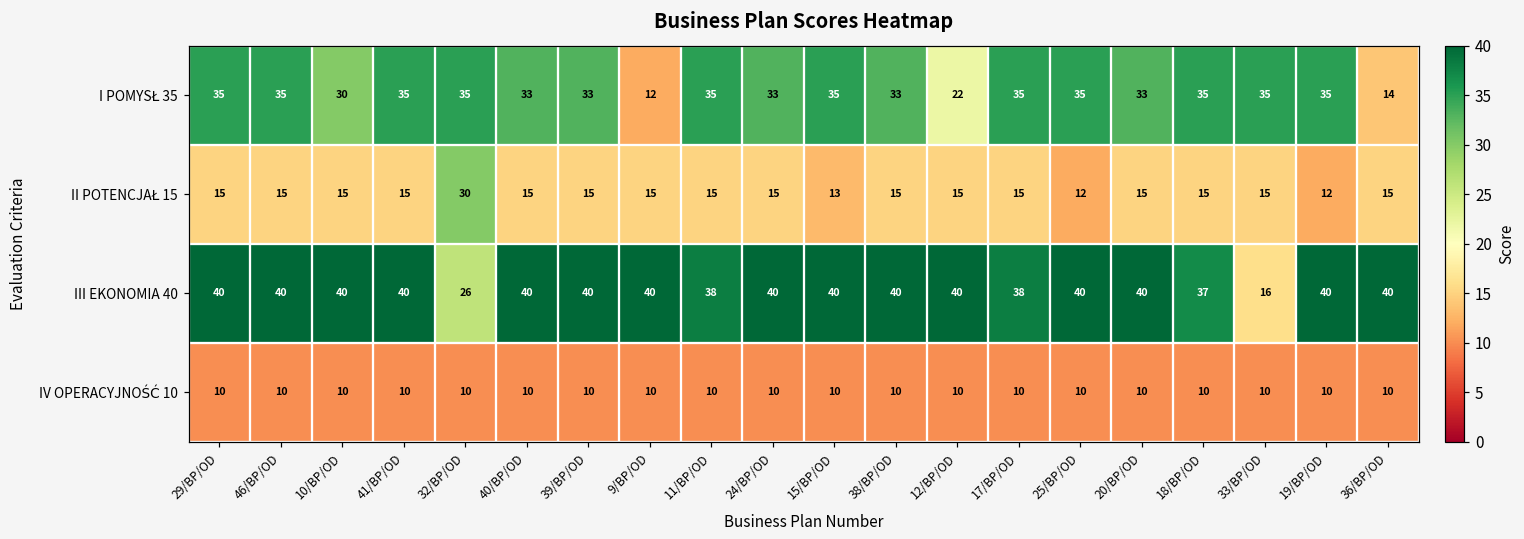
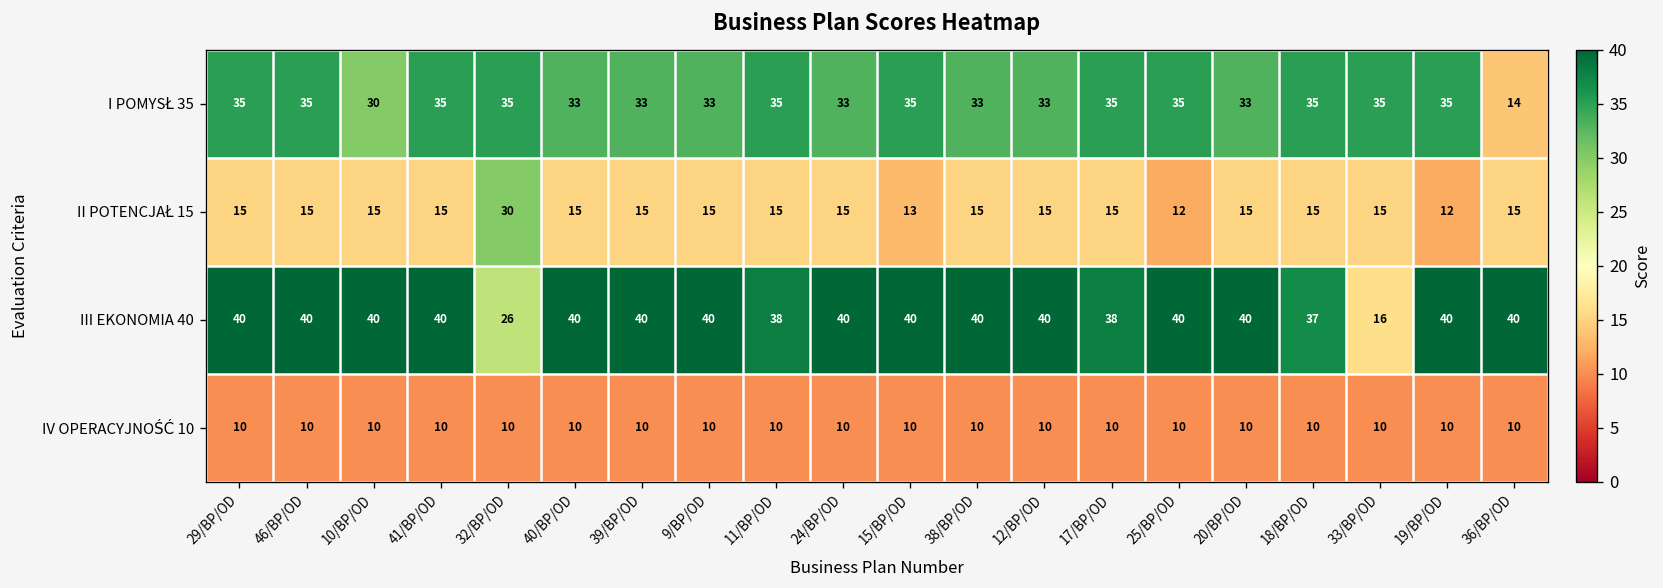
I POMYSŁ 35, 9/BP/OD: 12 -> 33
I POMYSŁ 35, 12/BP/OD: 22 -> 33
